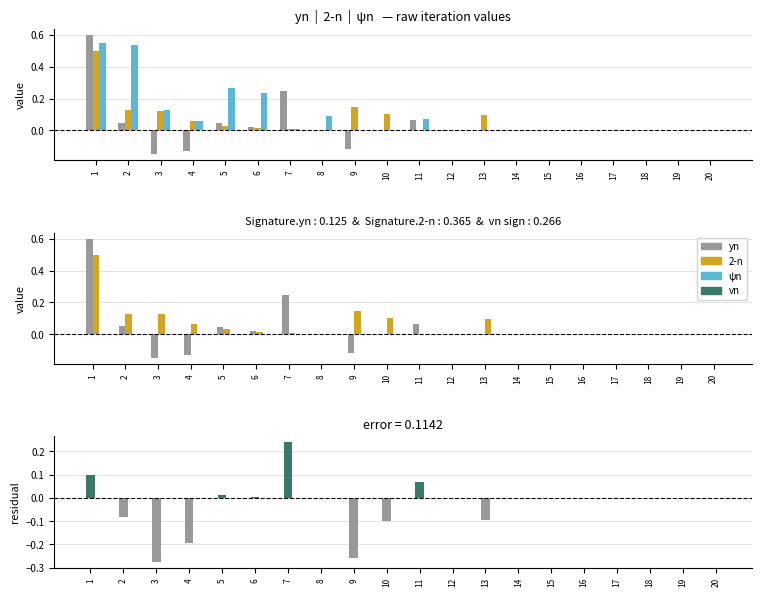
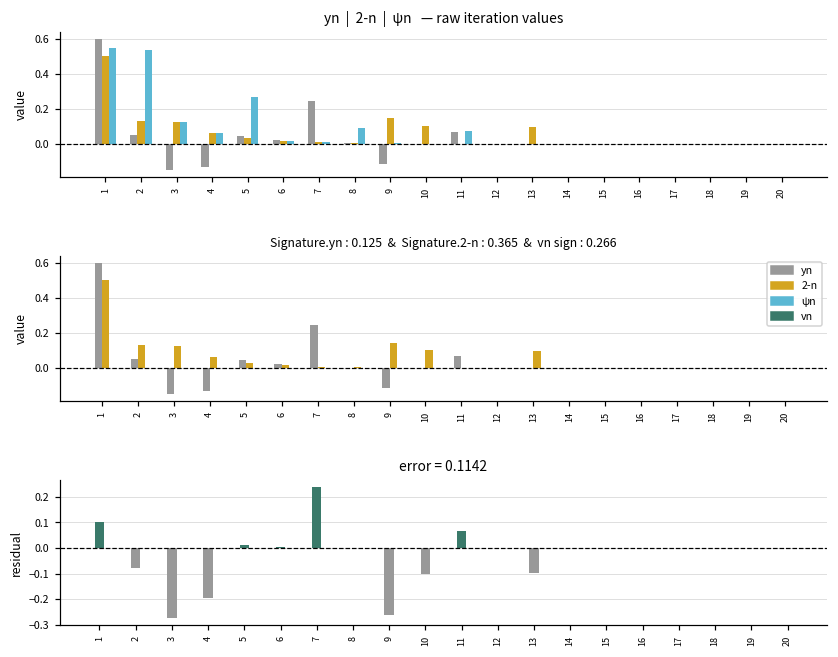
yn | 2-n | ψn — raw iteration values, ψn, 6: 0.24 -> 0.02
